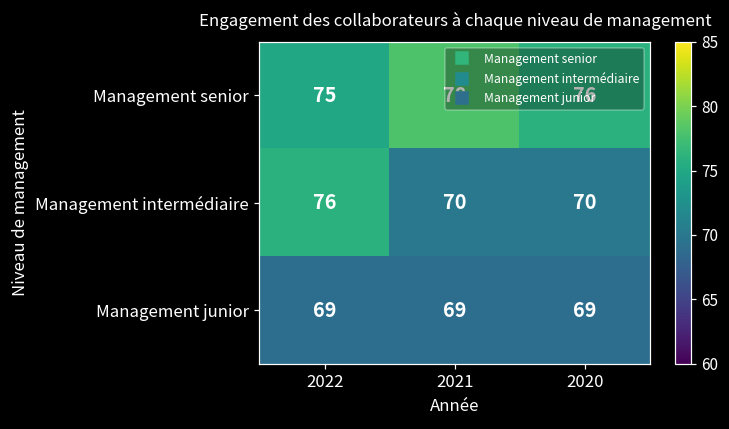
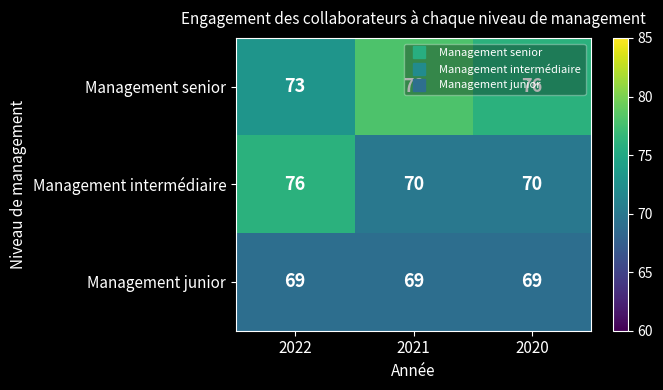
Management senior, 2022: 75 -> 73
